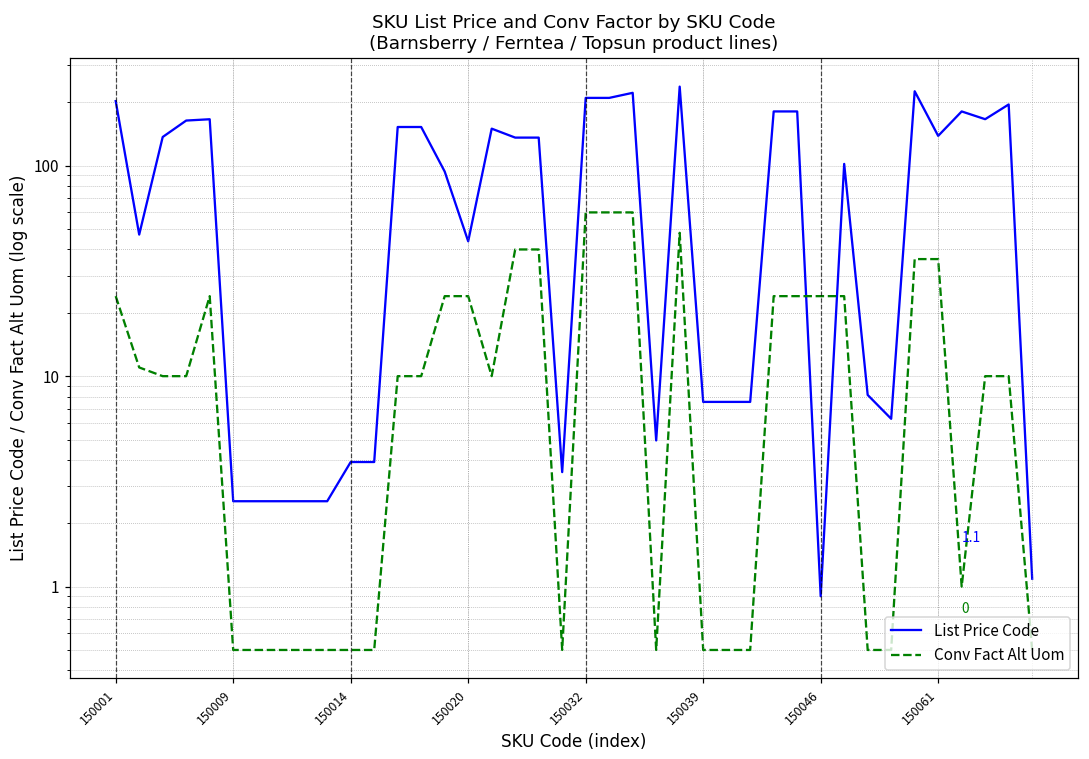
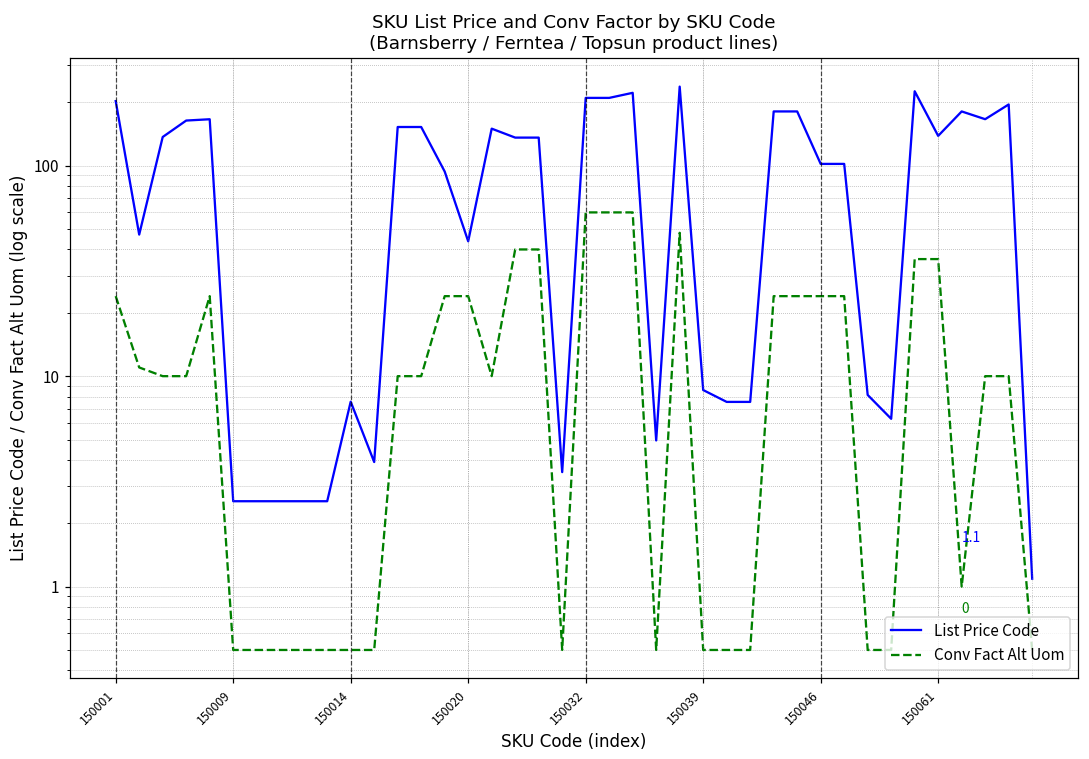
List Price Code, 150014: 3.9 -> 7.6
List Price Code, 150039: 7.5 -> 9
List Price Code, 150046: 0.9 -> 100
